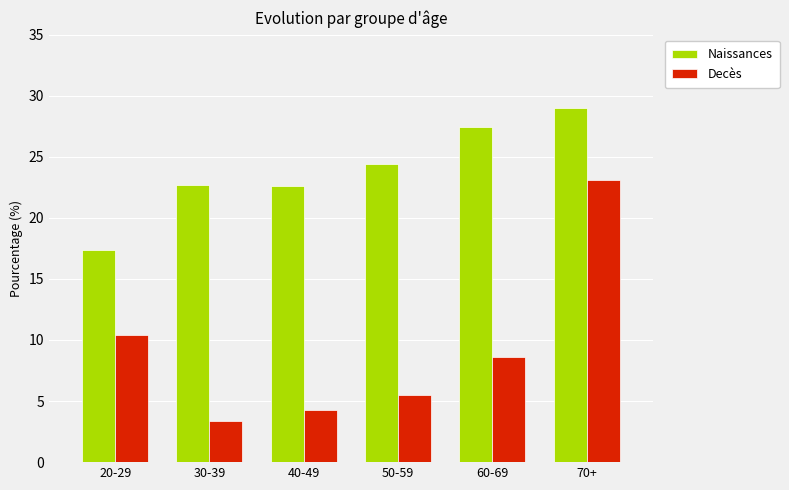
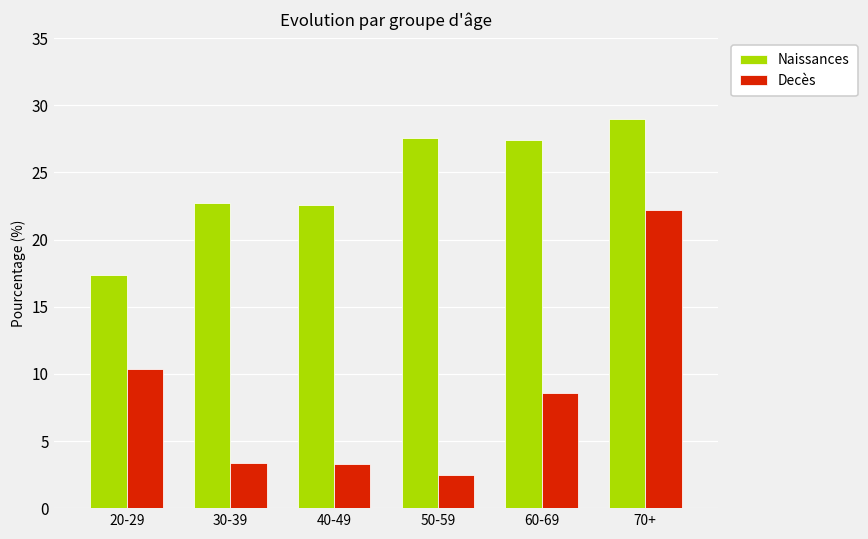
Decès, 40-49: 4.3 -> 3.3
Naissances, 50-59: 24.4 -> 27.6
Decès, 50-59: 5.5 -> 2.5
Decès, 70+: 23.1 -> 22.2
